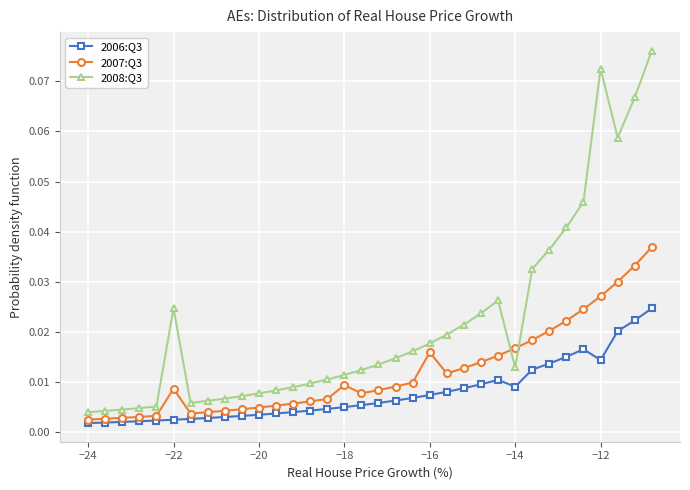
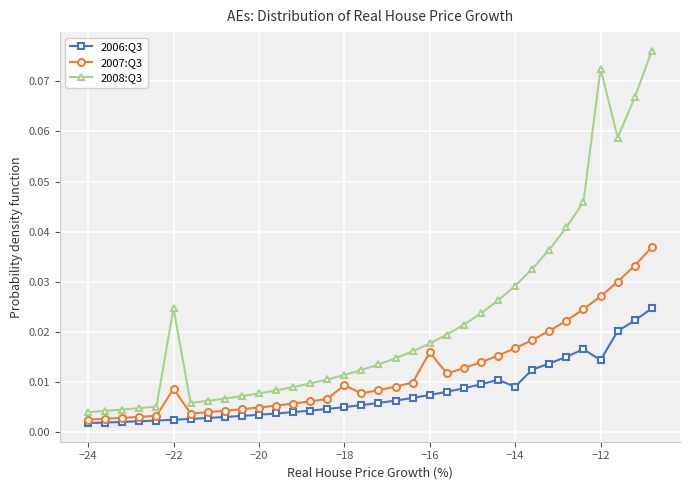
2008:Q3, −14: 0.013 -> 0.029
